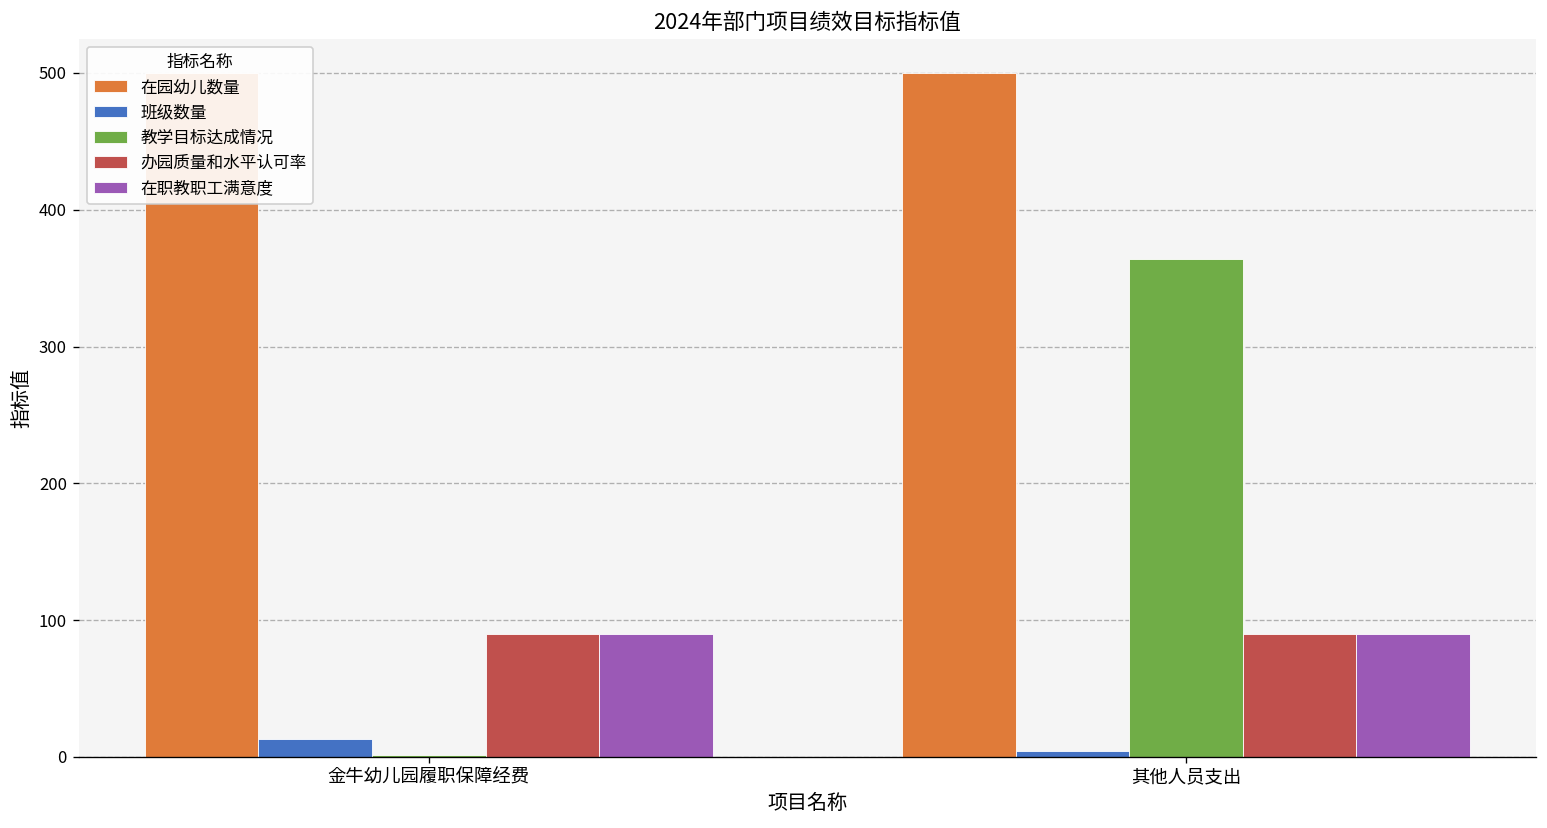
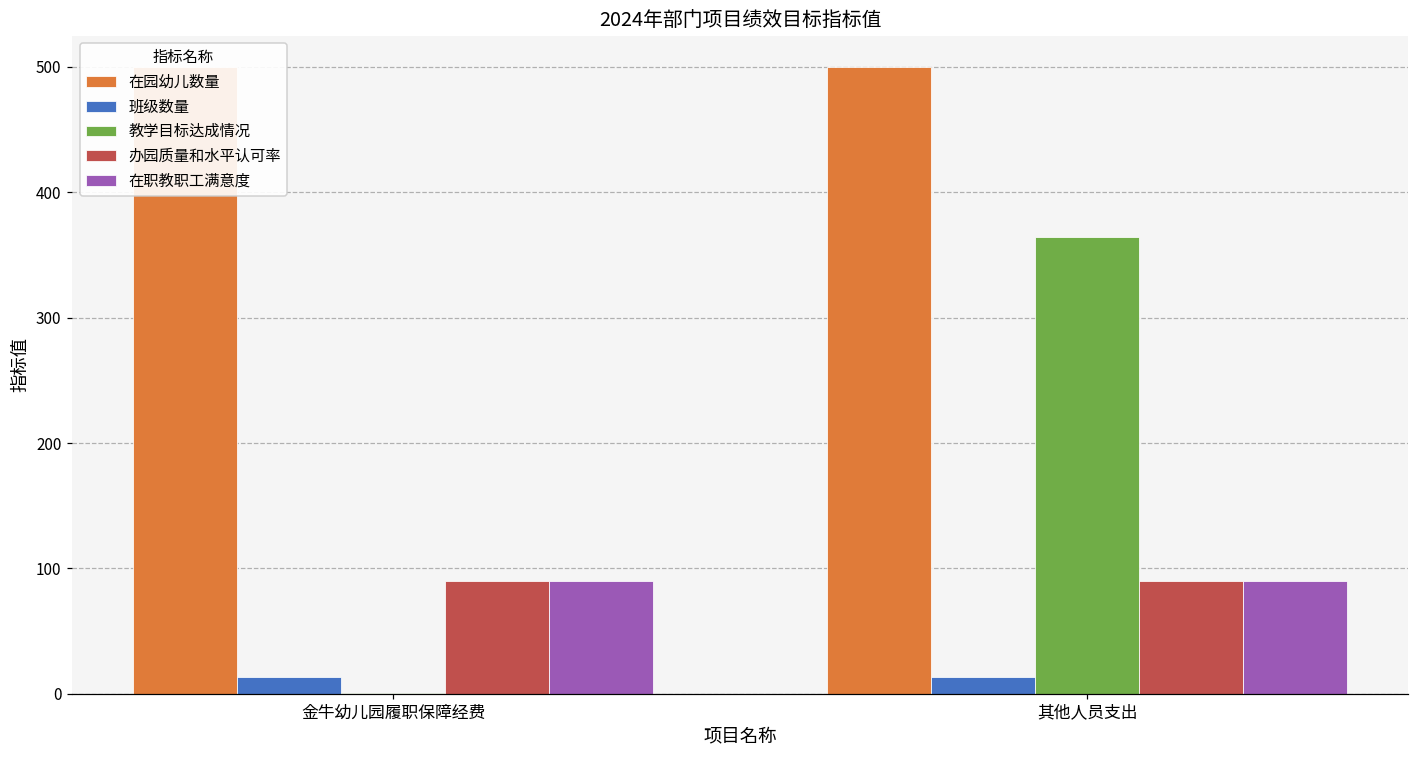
班级数量, 其他人员支出: 4 -> 13
